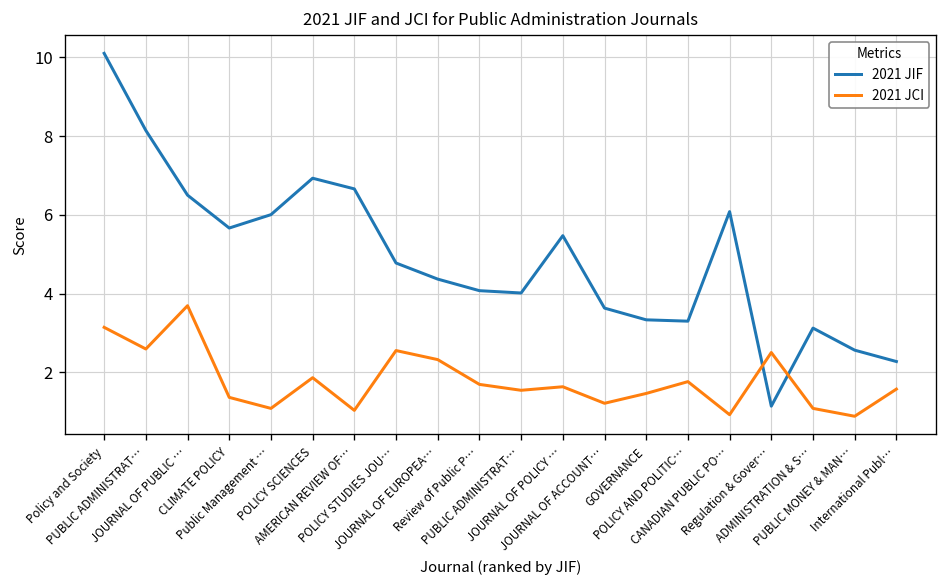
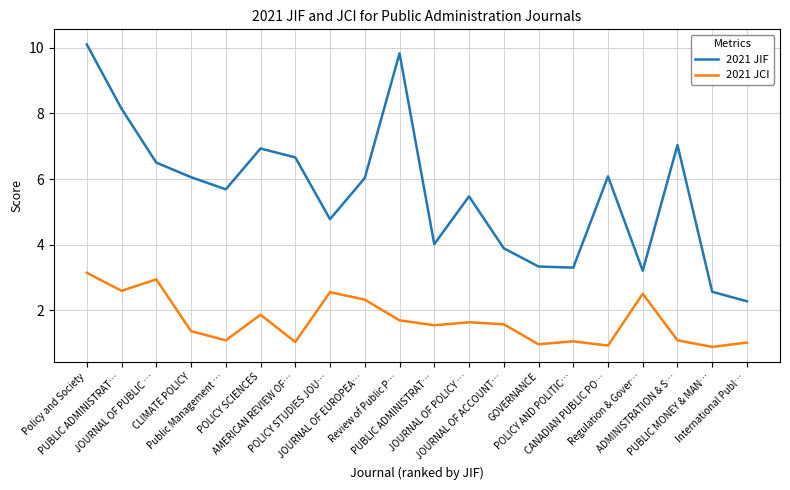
2021 JCI, JOURNAL OF PUBLIC …: 3.7 -> 2.9
2021 JIF, CLIMATE POLICY: 5.7 -> 6.1
2021 JIF, Public Management …: 6.0 -> 5.7
2021 JIF, JOURNAL OF EUROPEA…: 4.4 -> 6.0
2021 JIF, Review of Public P…: 4.1 -> 9.8
2021 JIF, JOURNAL OF ACCOUNT…: 3.6 -> 3.9
2021 JCI, JOURNAL OF ACCOUNT…: 1.2 -> 1.6
2021 JCI, GOVERNANCE: 1.5 -> 1.0
2021 JCI, POLICY AND POLITIC…: 1.8 -> 1.1
2021 JIF, Regulation & Gover…: 1.1 -> 3.2
2021 JIF, ADMINISTRATION & S…: 3.1 -> 7.0
2021 JCI, International Publ…: 1.6 -> 1.0
